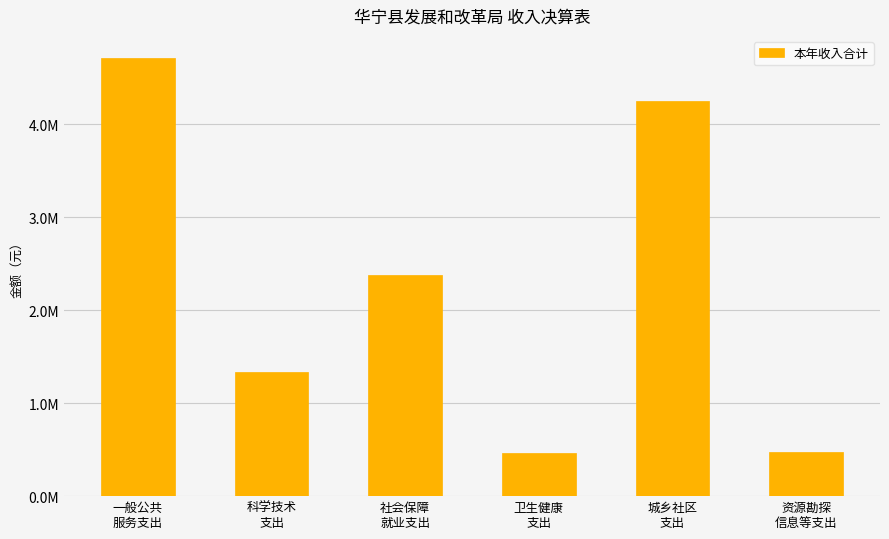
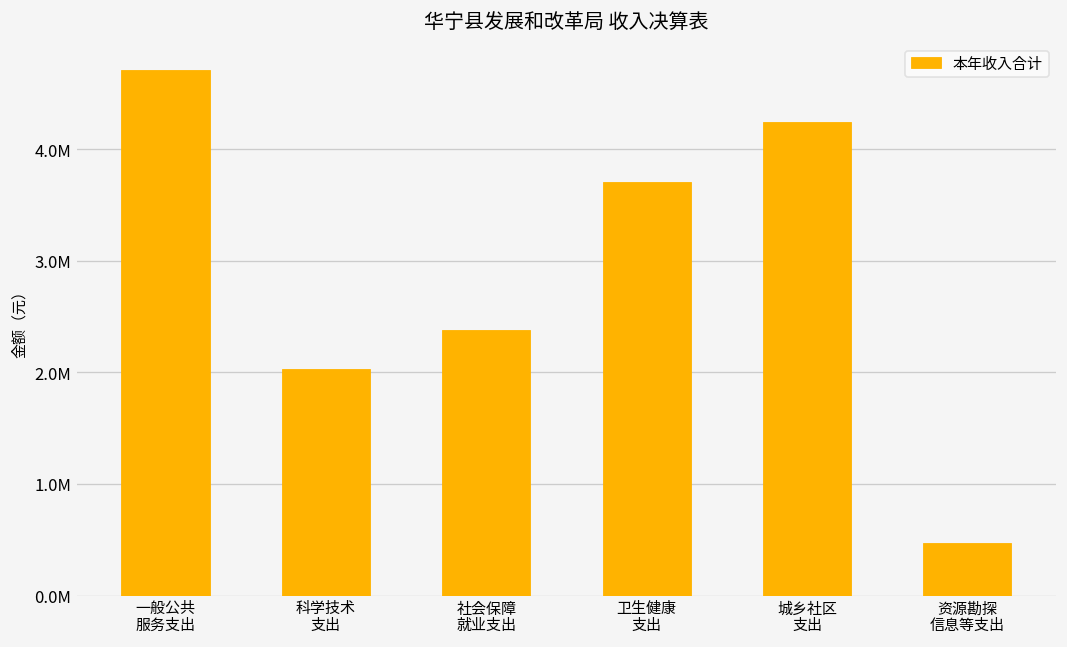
科学技术 支出: 1300000 -> 2000000
卫生健康 支出: 500000 -> 3700000
